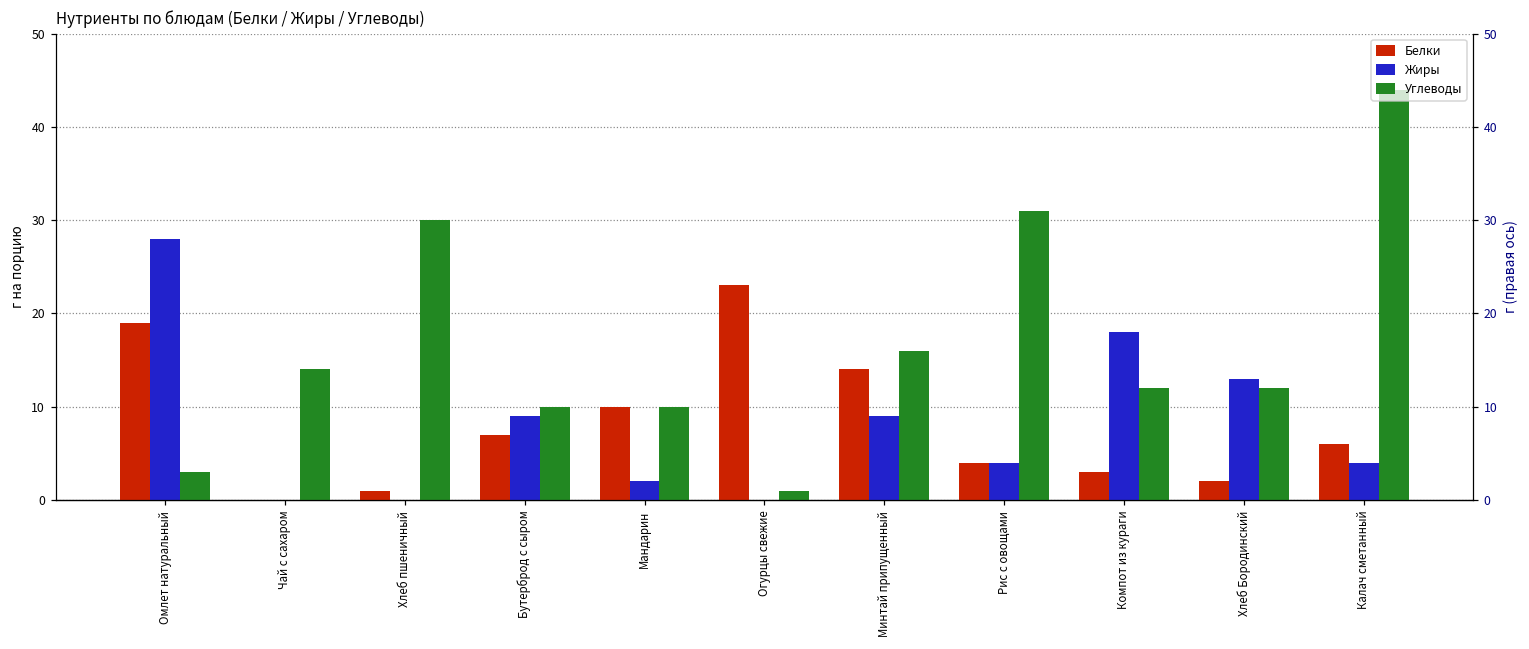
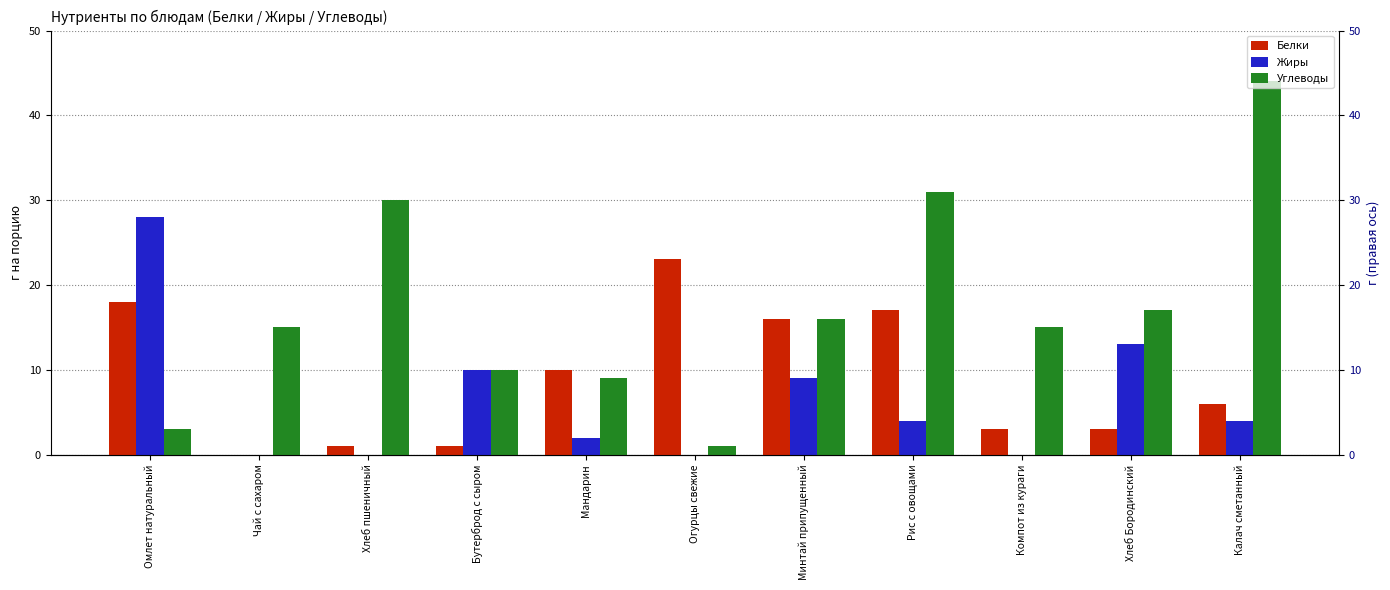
Белки, Омлет натуральный: 19 -> 18
Углеводы, Чай с сахаром: 14 -> 15
Белки, Бутерброд с сыром: 7 -> 1
Жиры, Бутерброд с сыром: 9 -> 10
Углеводы, Мандарин: 10 -> 9
Белки, Минтай припущенный: 14 -> 16
Белки, Рис с овощами: 4 -> 17
Жиры, Компот из кураги: 18 -> 0
Углеводы, Компот из кураги: 12 -> 15
Белки, Хлеб Бородинский: 2 -> 3
Углеводы, Хлеб Бородинский: 12 -> 17
